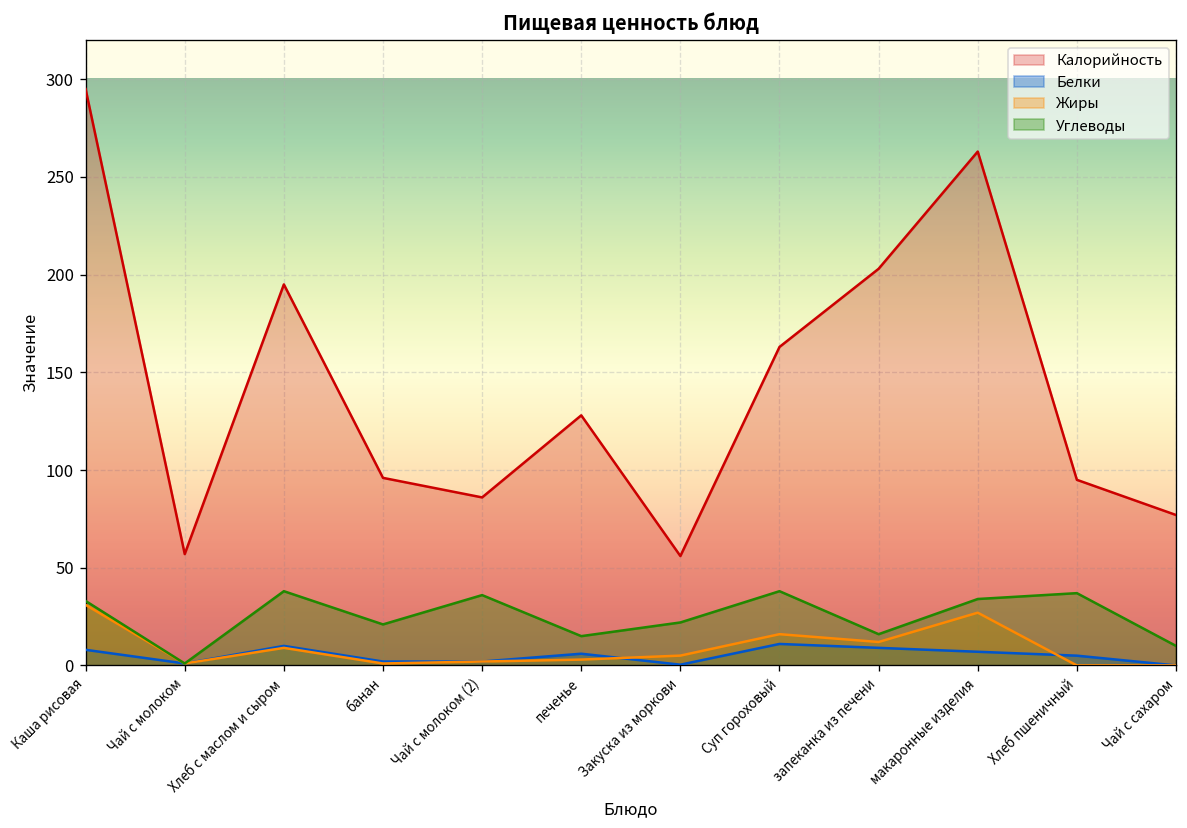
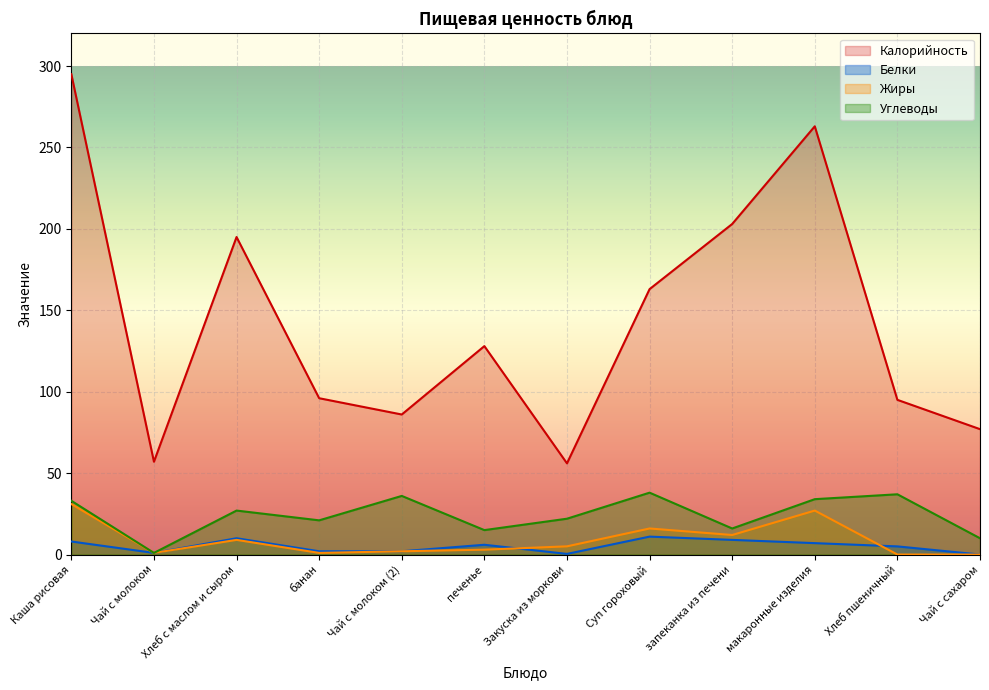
Углеводы, Хлеб с маслом и сыром: 38 -> 27
